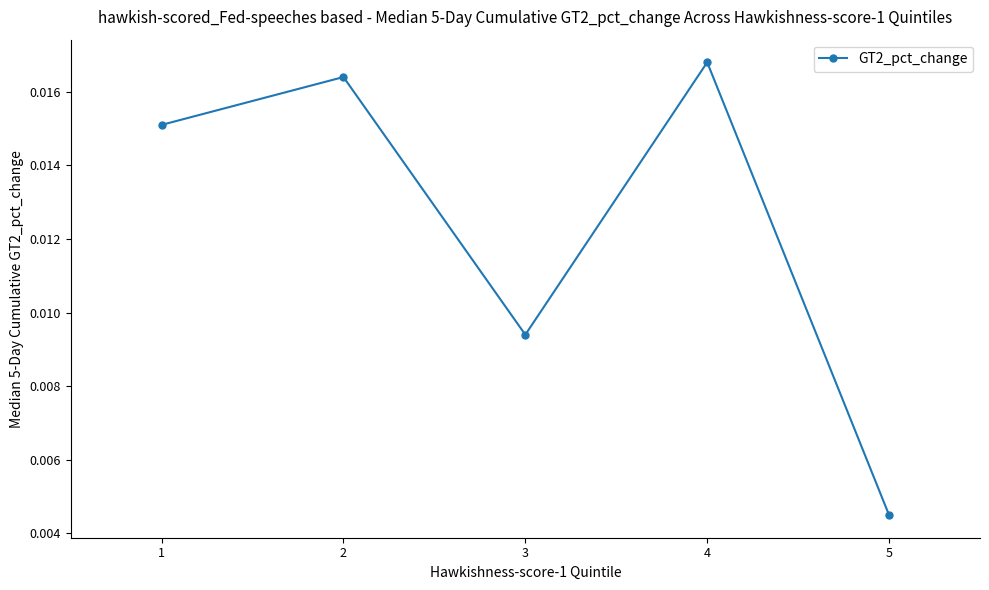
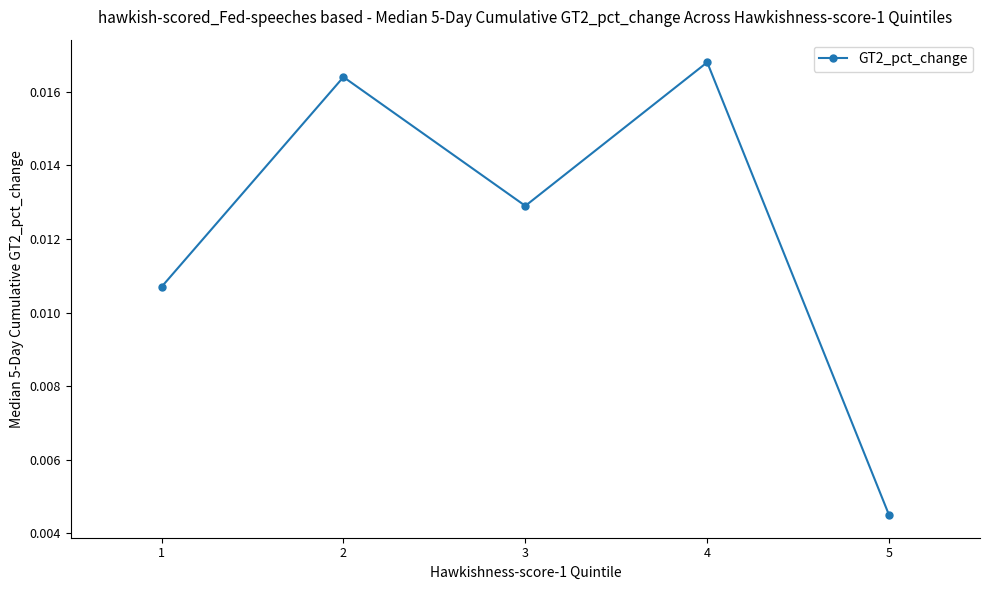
1: 0.0151 -> 0.0107
3: 0.0094 -> 0.0129
